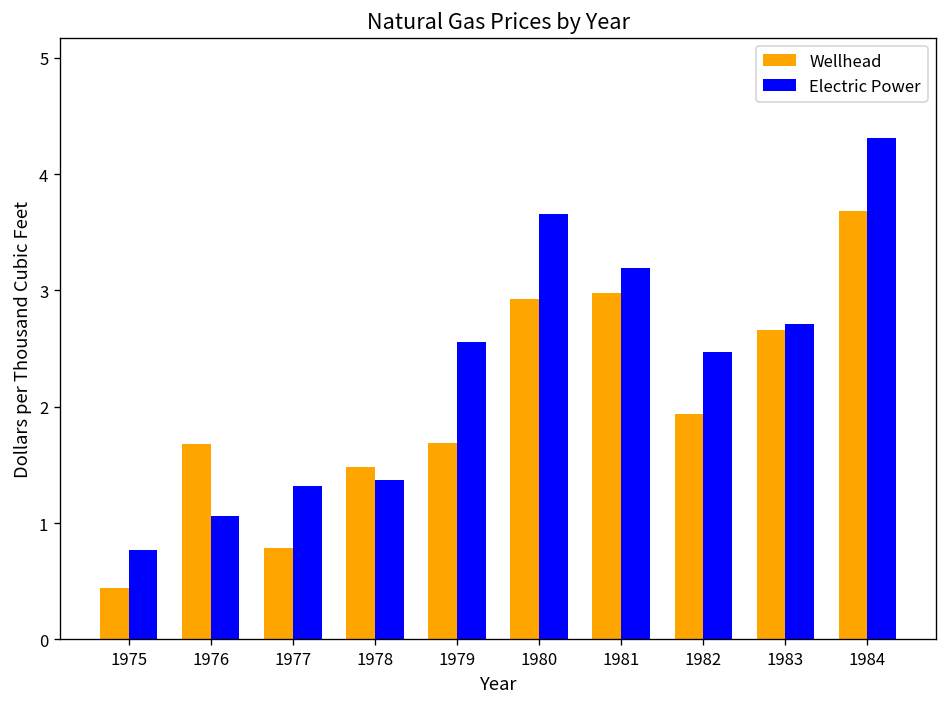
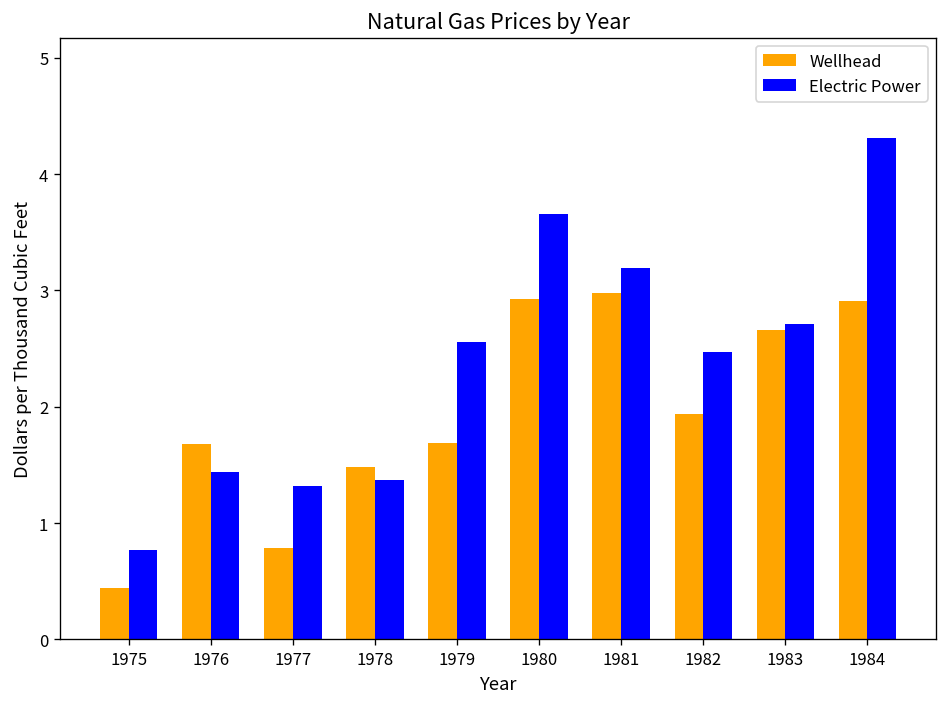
Electric Power, 1976: 1.1 -> 1.4
Wellhead, 1984: 3.7 -> 2.9
